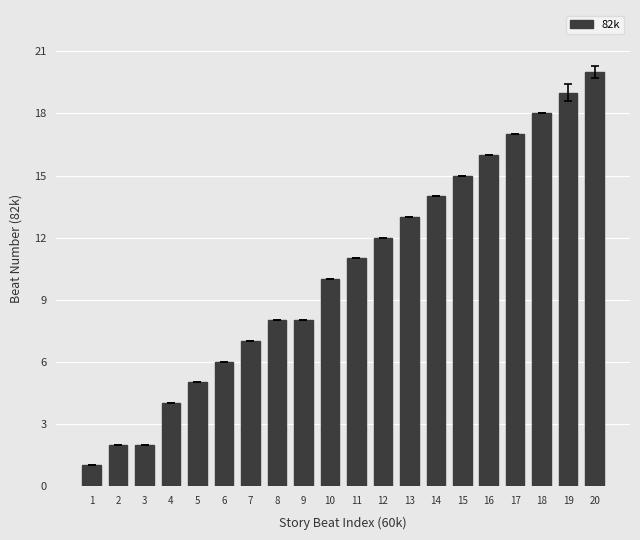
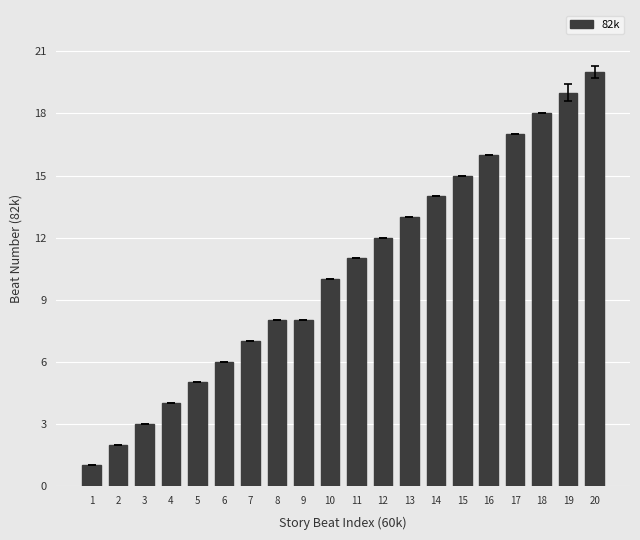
82k, 3: 2 -> 3
